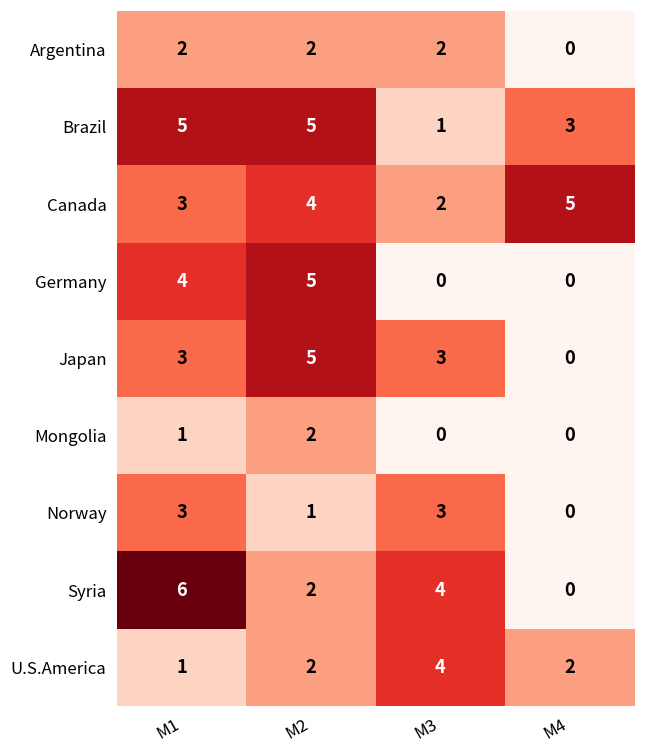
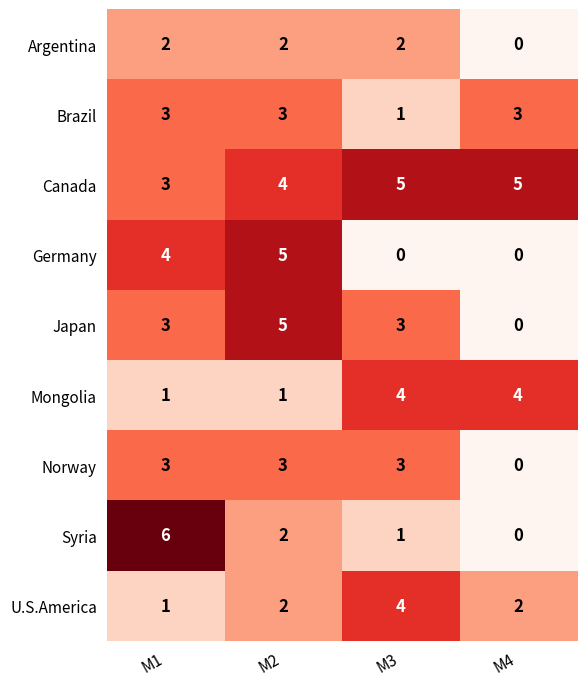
Brazil, M1: 5 -> 3
Brazil, M2: 5 -> 3
Canada, M3: 2 -> 5
Mongolia, M2: 2 -> 1
Mongolia, M3: 0 -> 4
Mongolia, M4: 0 -> 4
Norway, M2: 1 -> 3
Syria, M3: 4 -> 1
